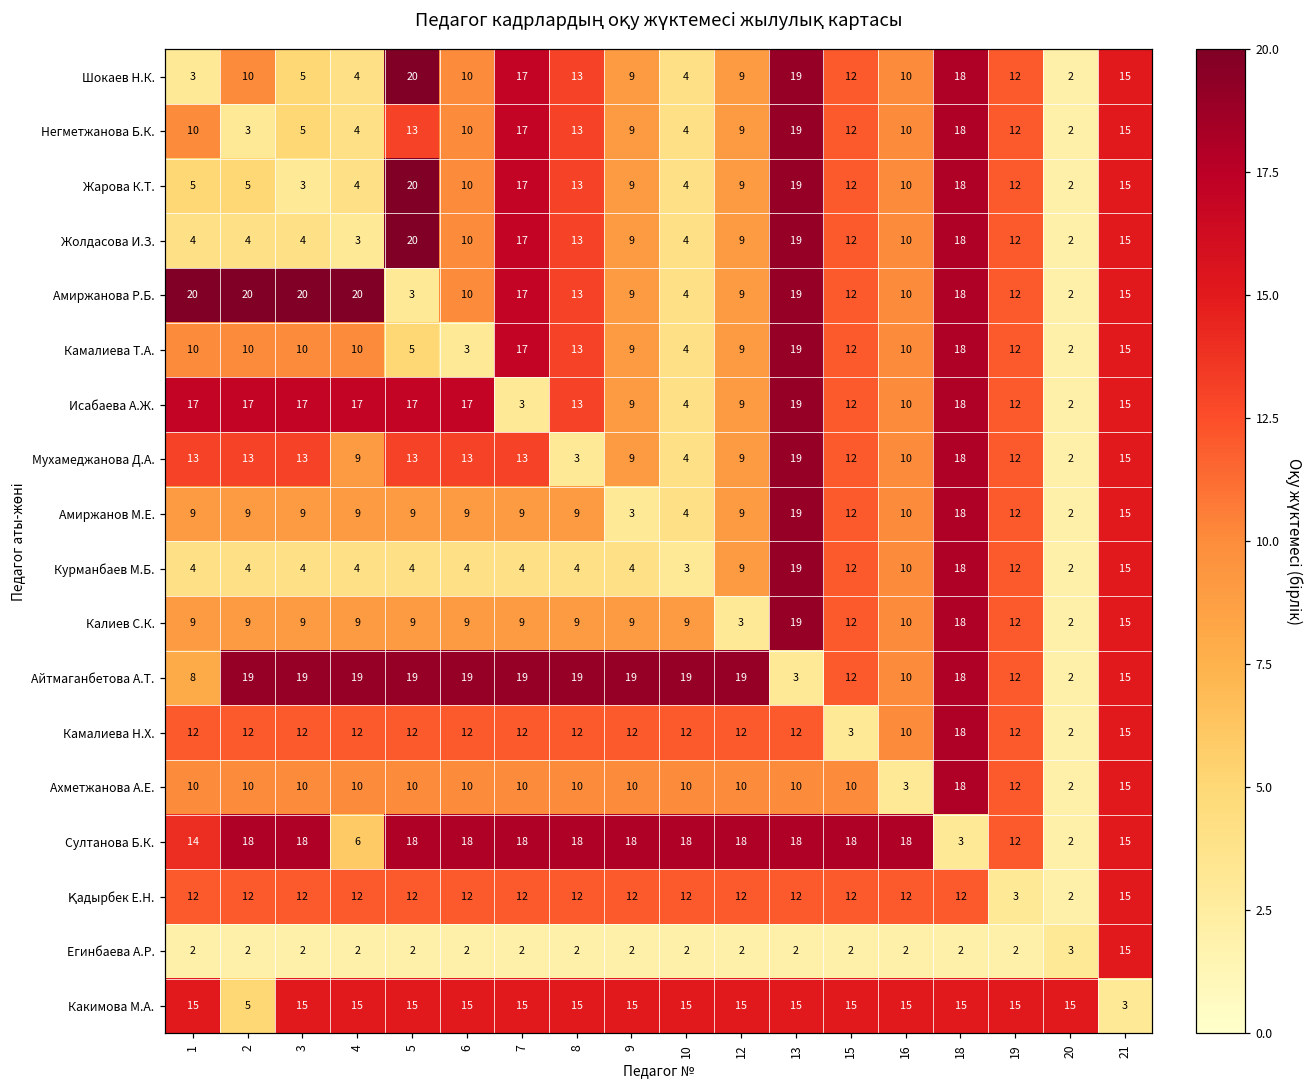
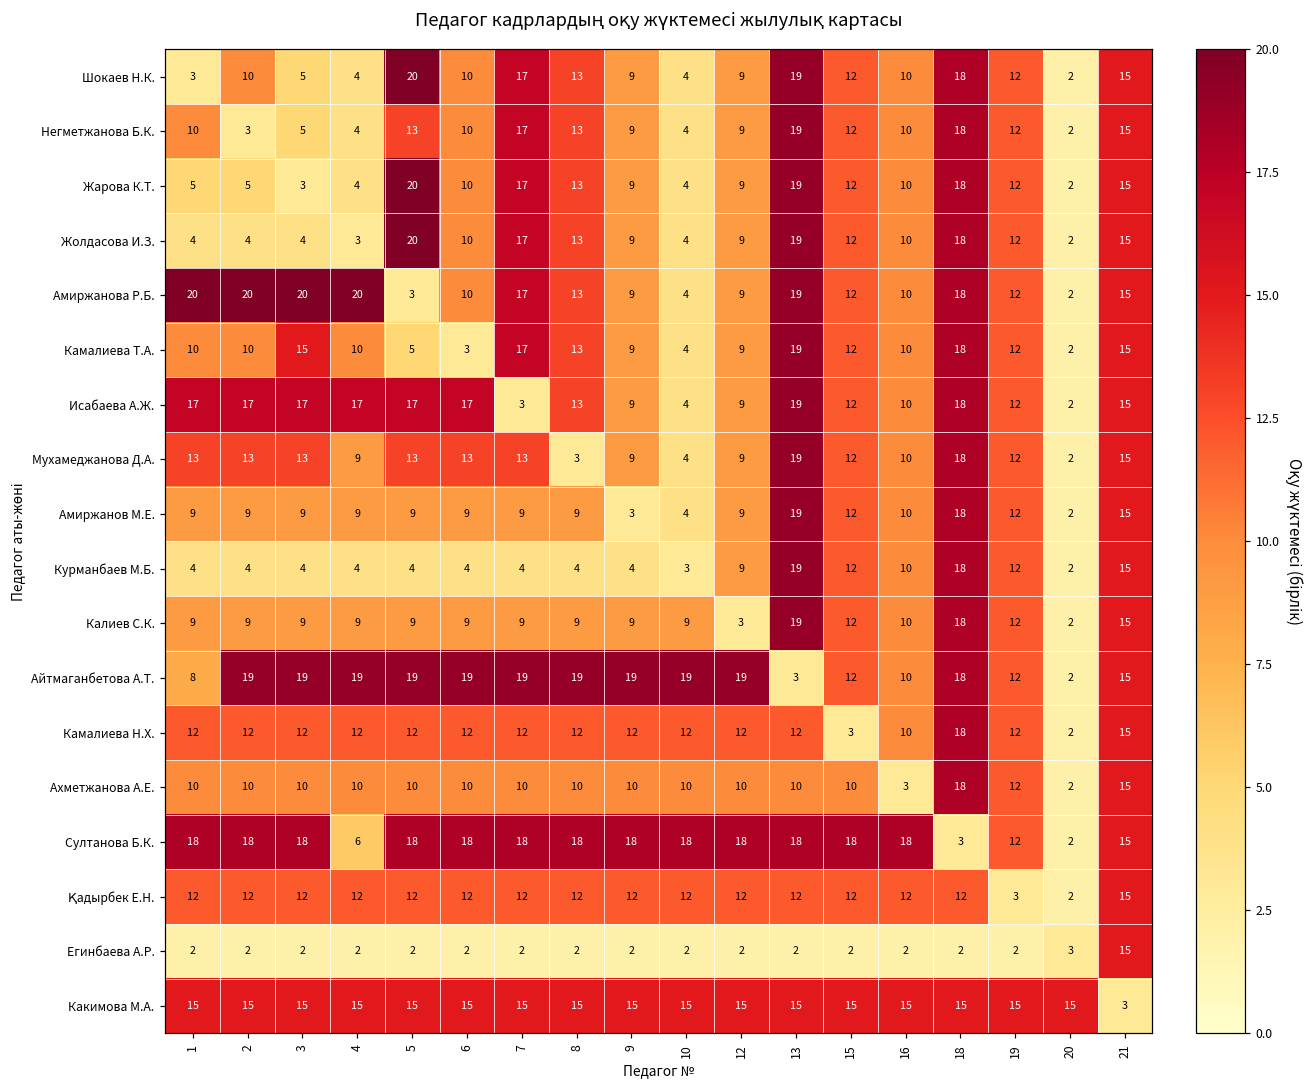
Камалиева Т.А., 3: 10 -> 15
Султанова Б.К., 1: 14 -> 18
Какимова М.А., 2: 5 -> 15
